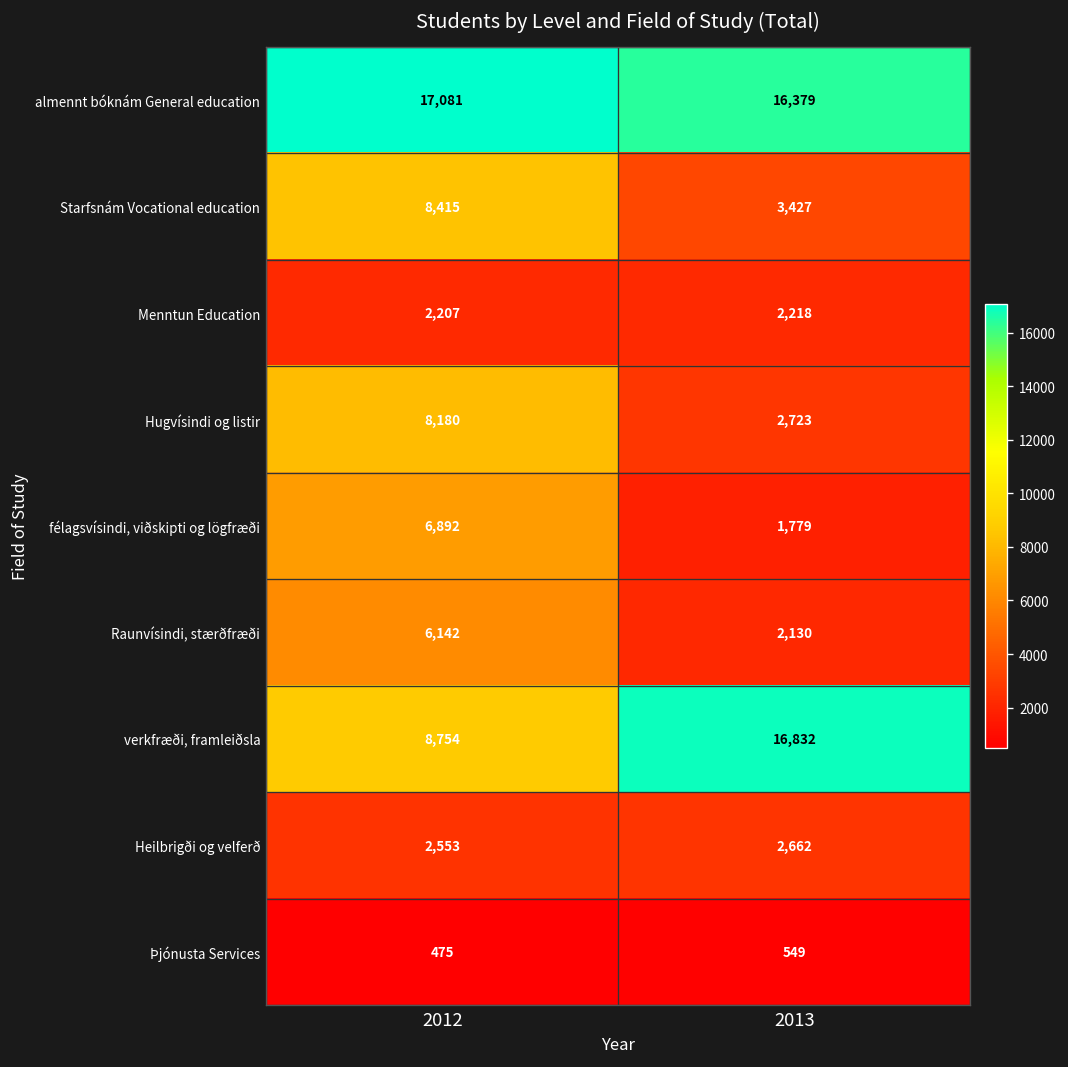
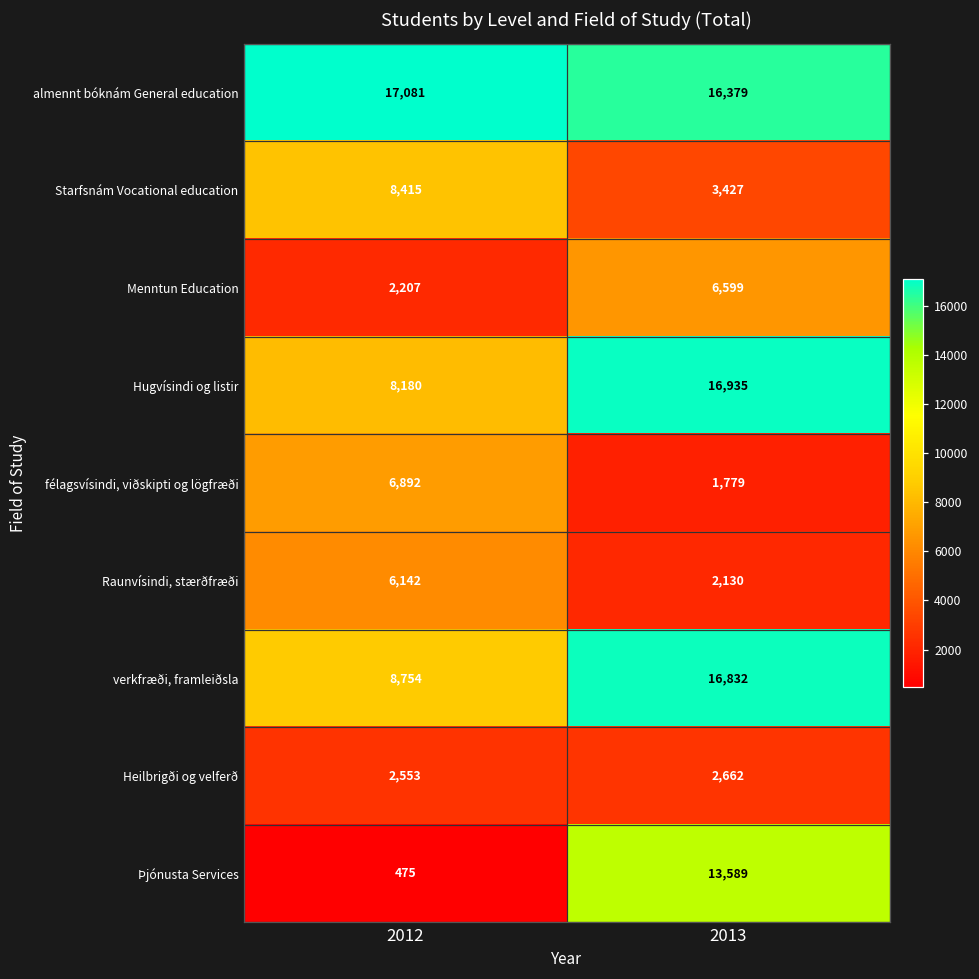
Menntun Education, 2013: 2,218 -> 6,599
Hugvísindi og listir, 2013: 2,723 -> 16,935
Þjónusta Services, 2013: 549 -> 13,589
